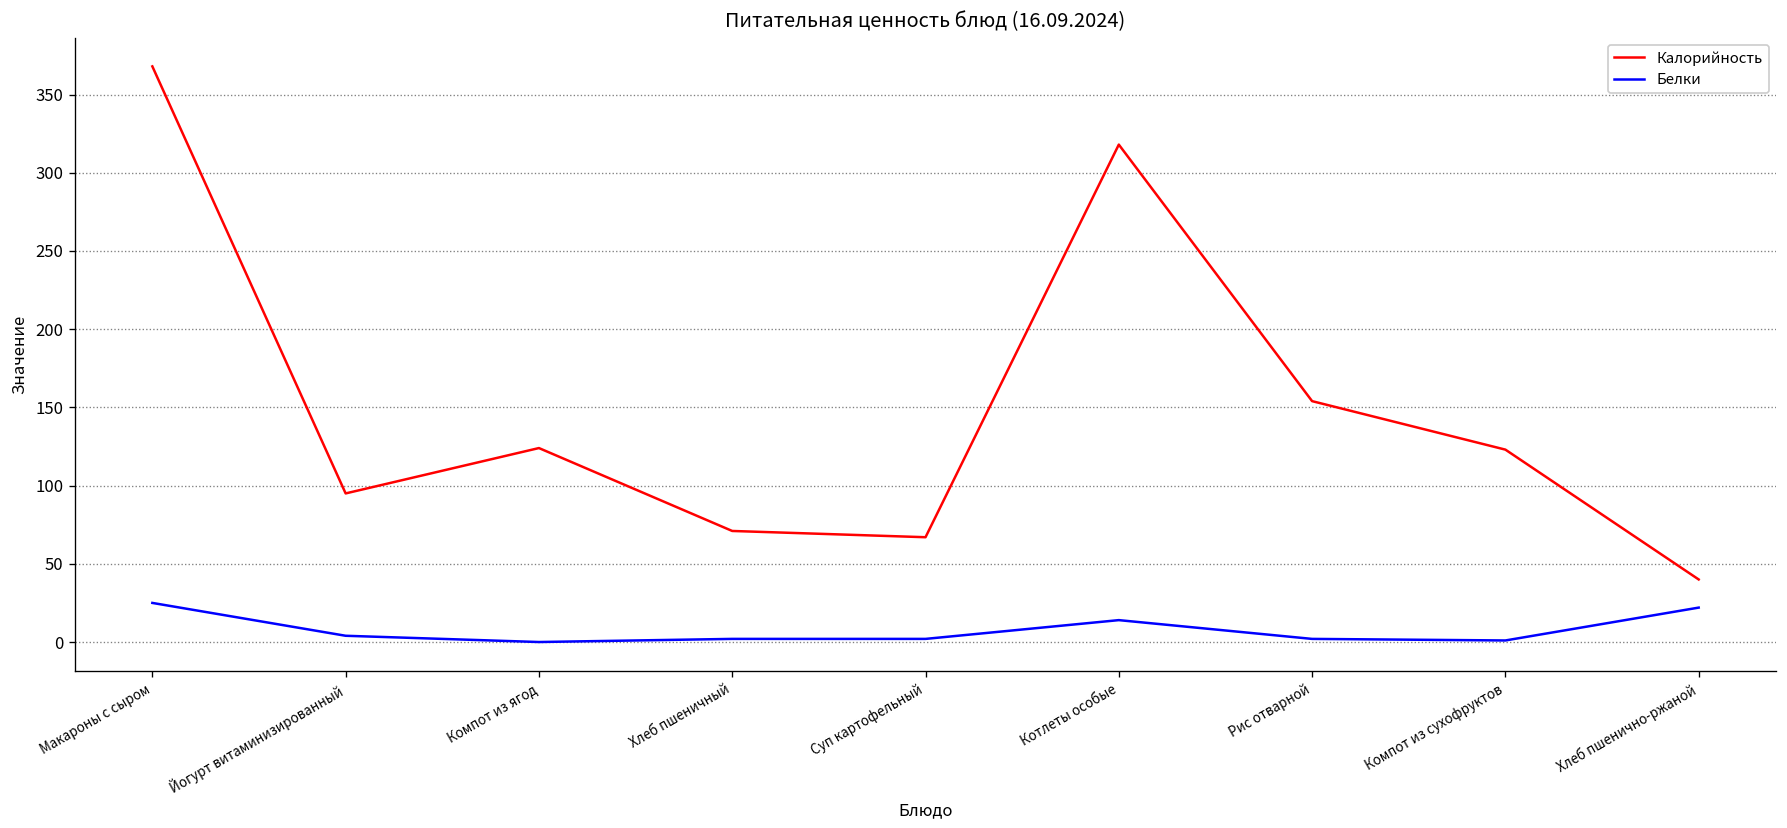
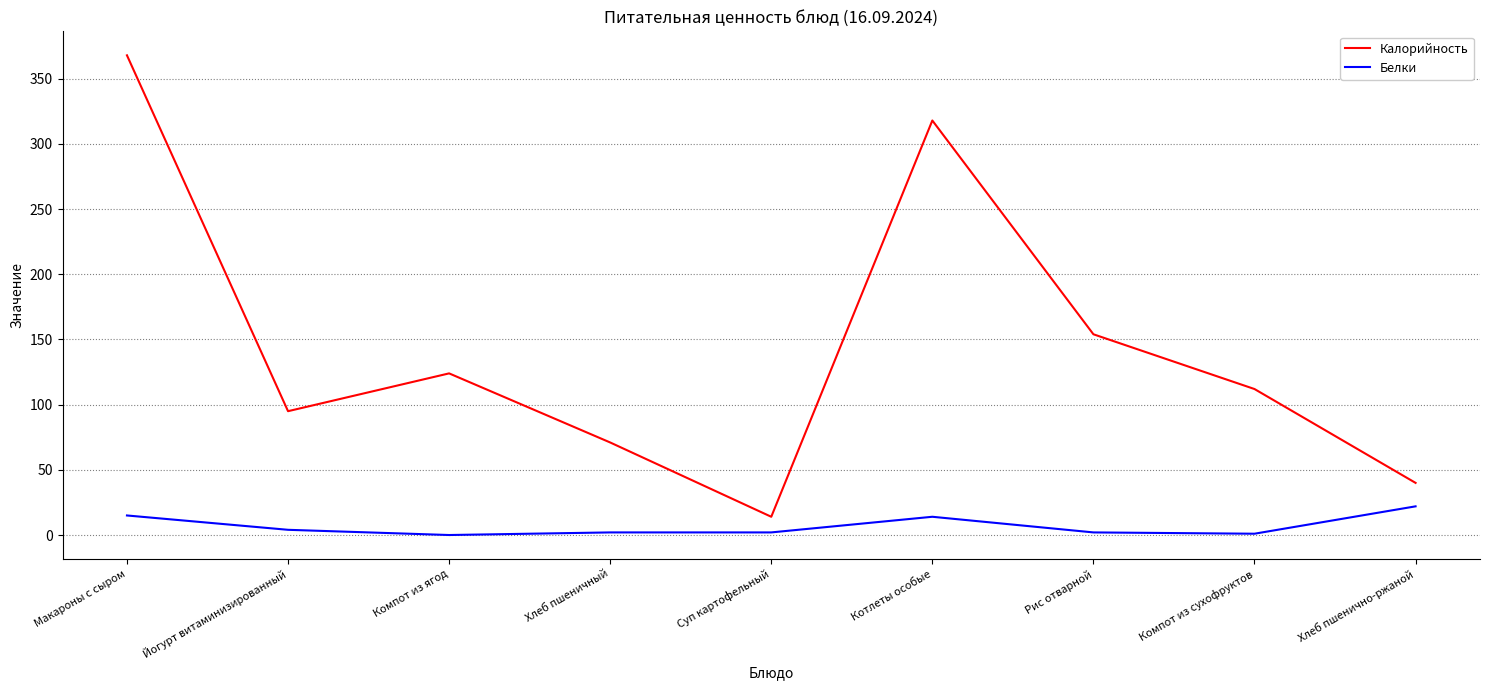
Белки, Макароны с сыром: 25 -> 15
Калорийность, Суп картофельный: 67 -> 14
Калорийность, Компот из сухофруктов: 123 -> 112
